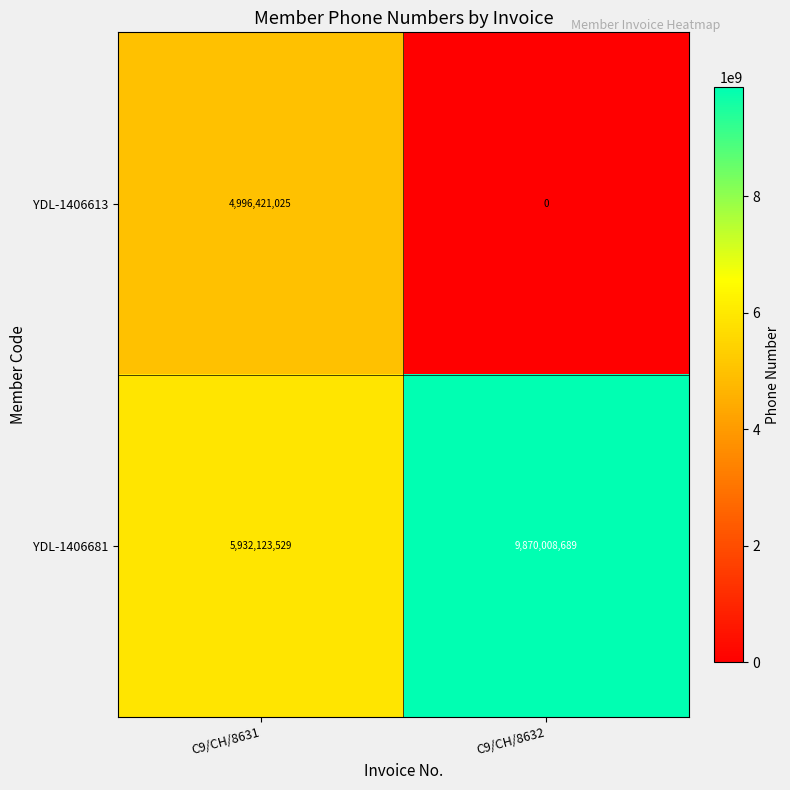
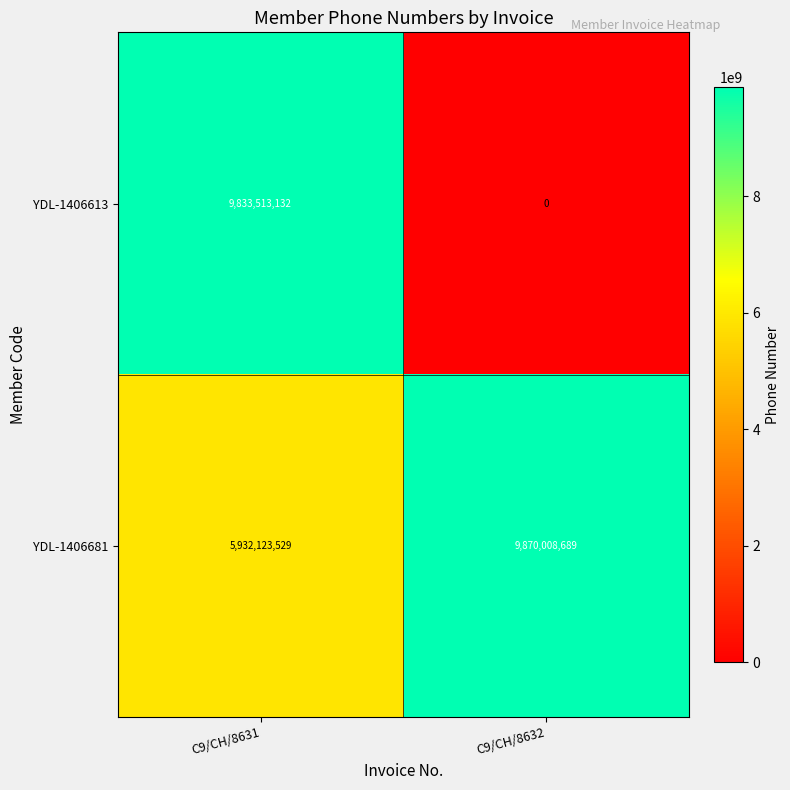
YDL-1406613, C9/CH/8631: 4,996,421,025 -> 9,833,513,132
